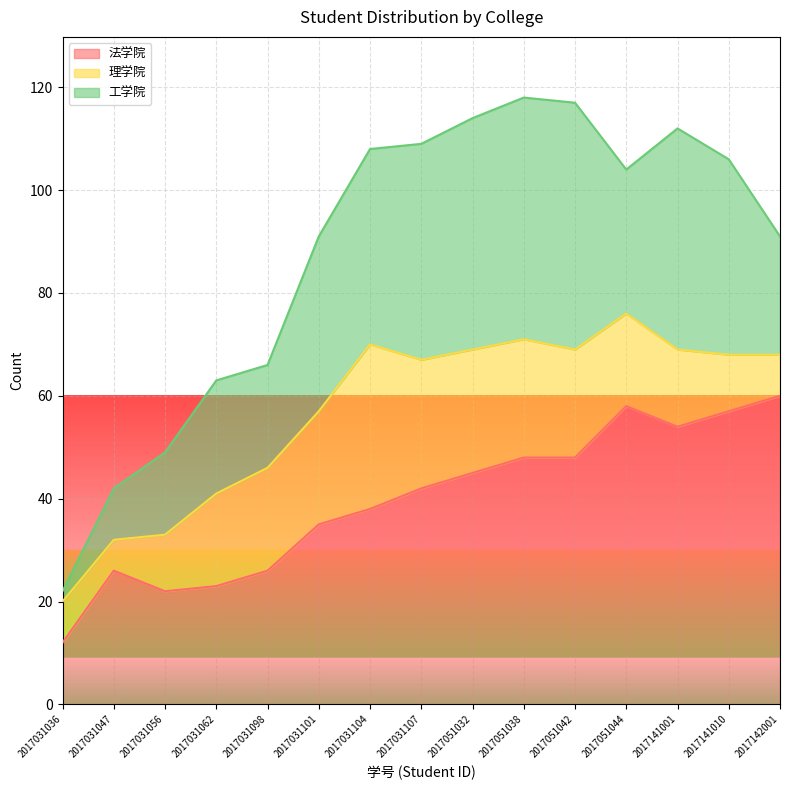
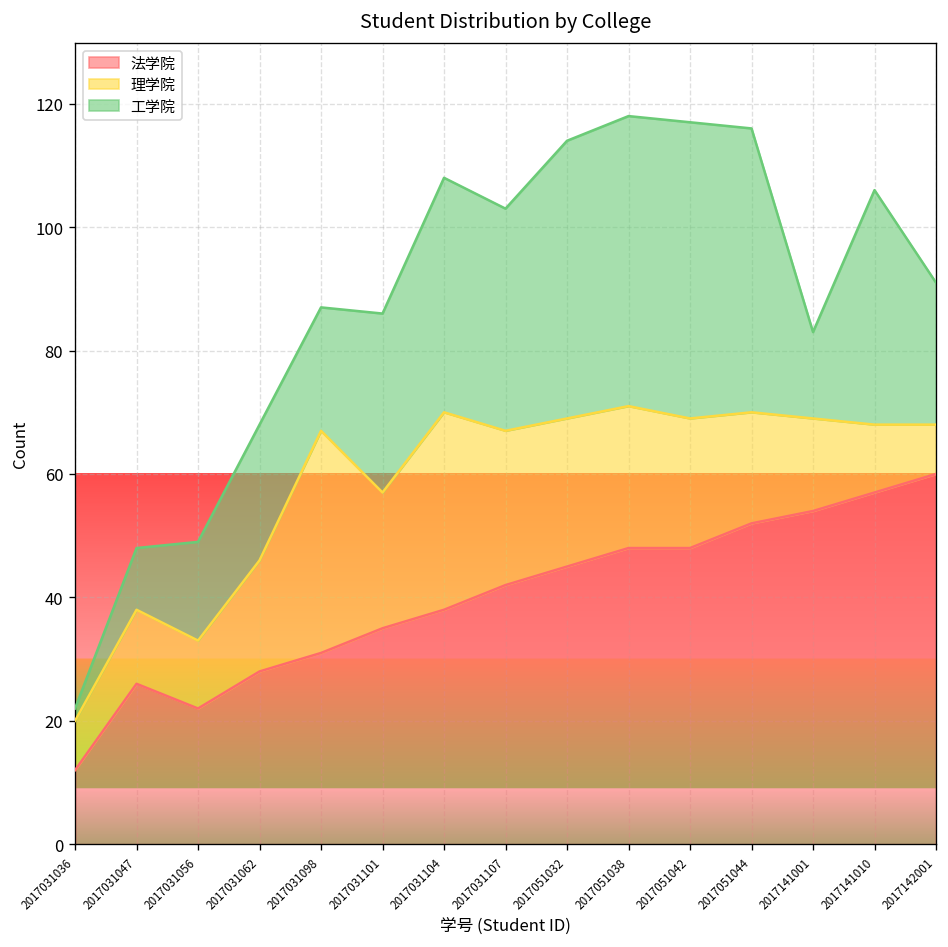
理学院, 2017031047: 6 -> 12
法学院, 2017031062: 23 -> 28
法学院, 2017031098: 26 -> 31
理学院, 2017031098: 20 -> 36
工学院, 2017031101: 34 -> 29
工学院, 2017031107: 42 -> 36
法学院, 2017051044: 58 -> 52
工学院, 2017051044: 28 -> 46
工学院, 2017141001: 43 -> 14
